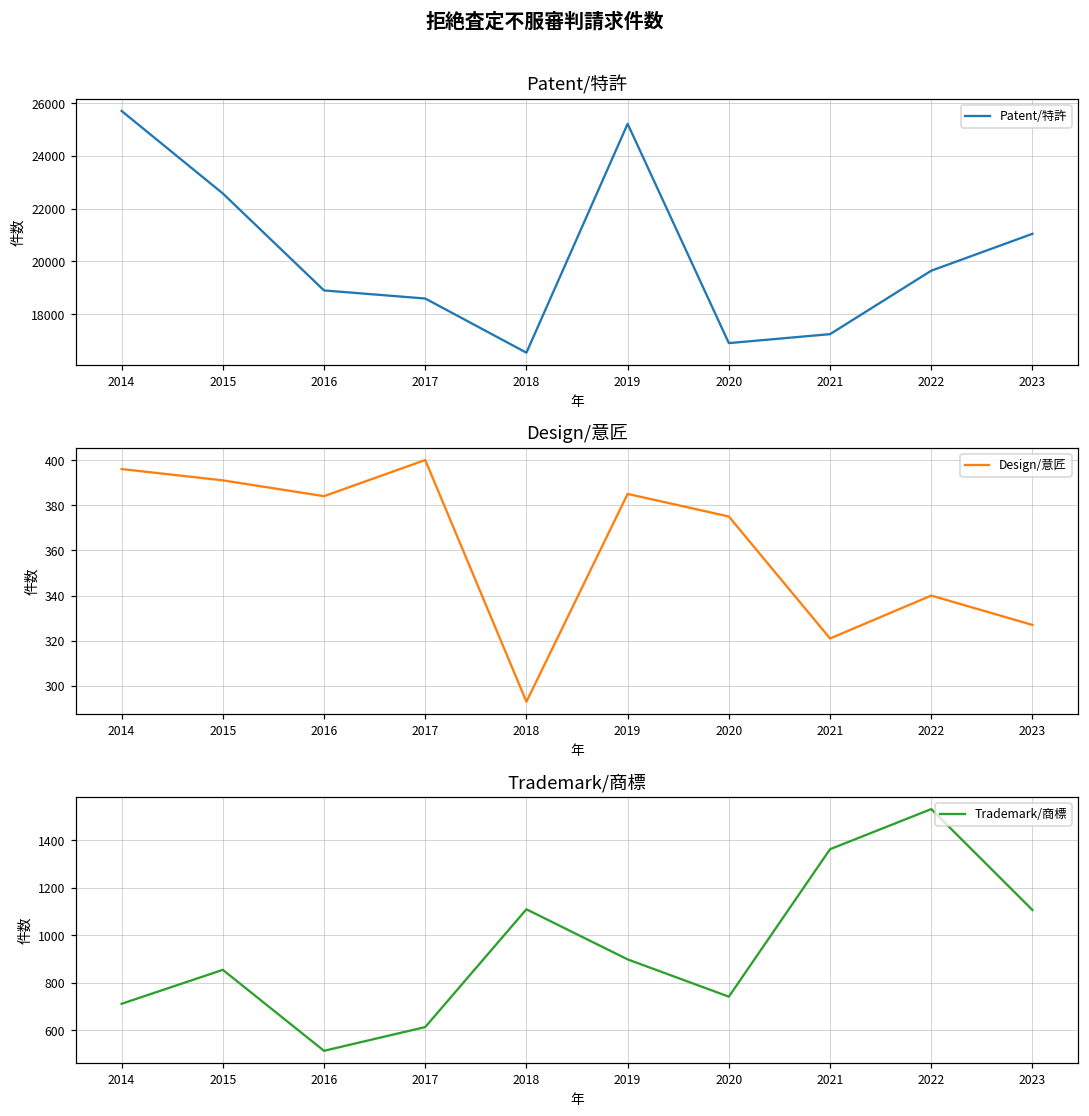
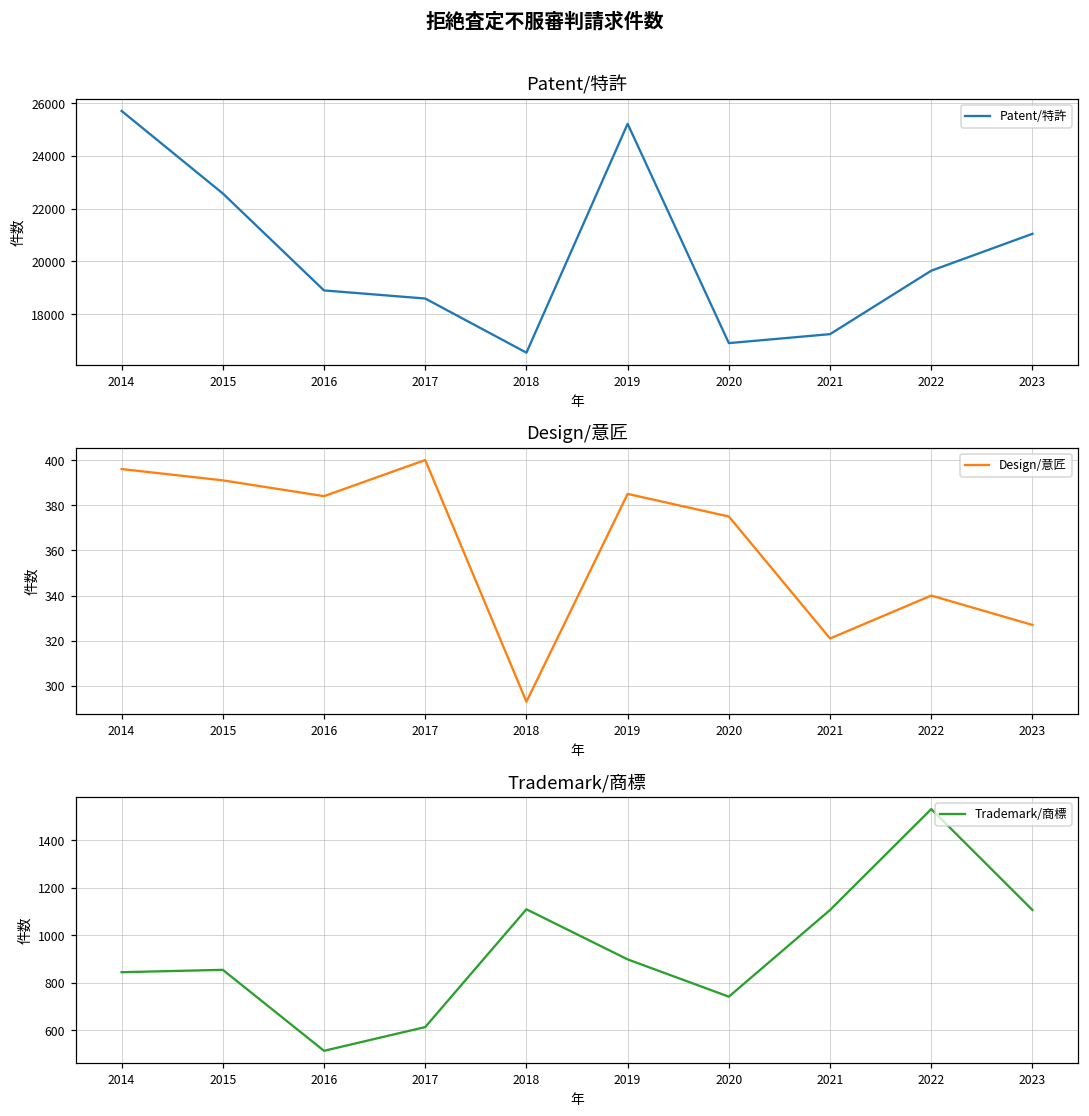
Trademark/商標, 2014: 710 -> 850
Trademark/商標, 2021: 1360 -> 1110
